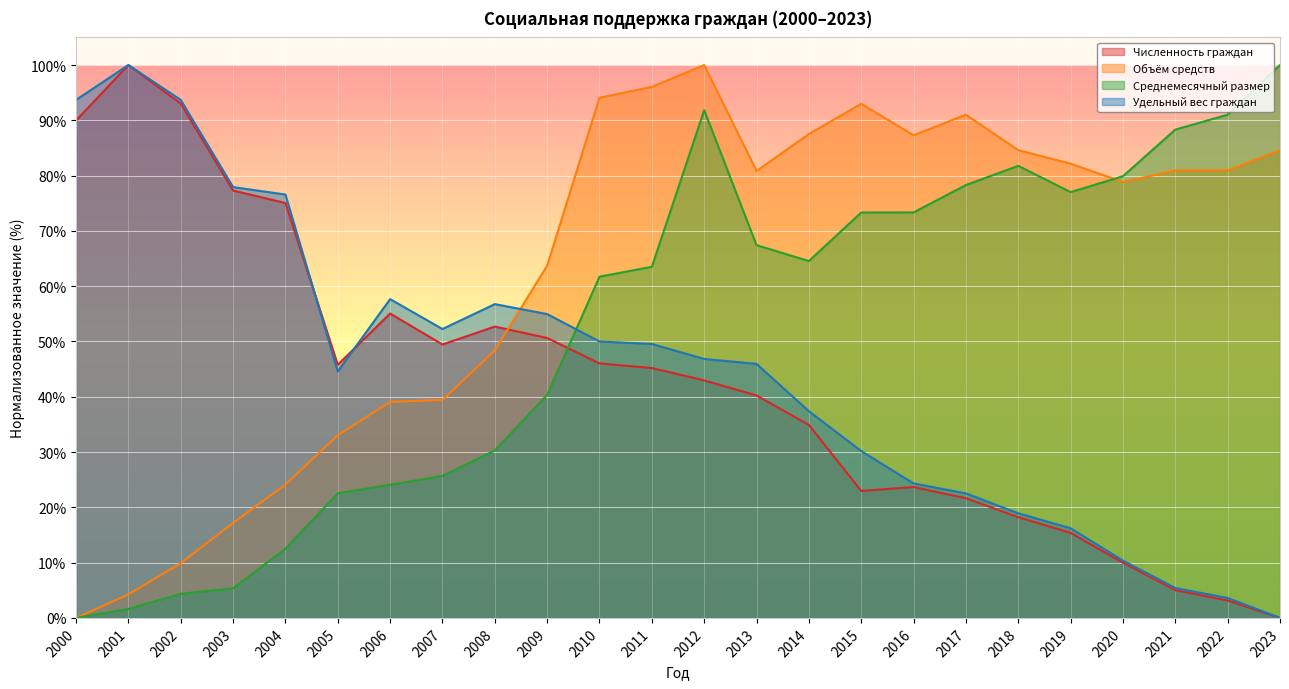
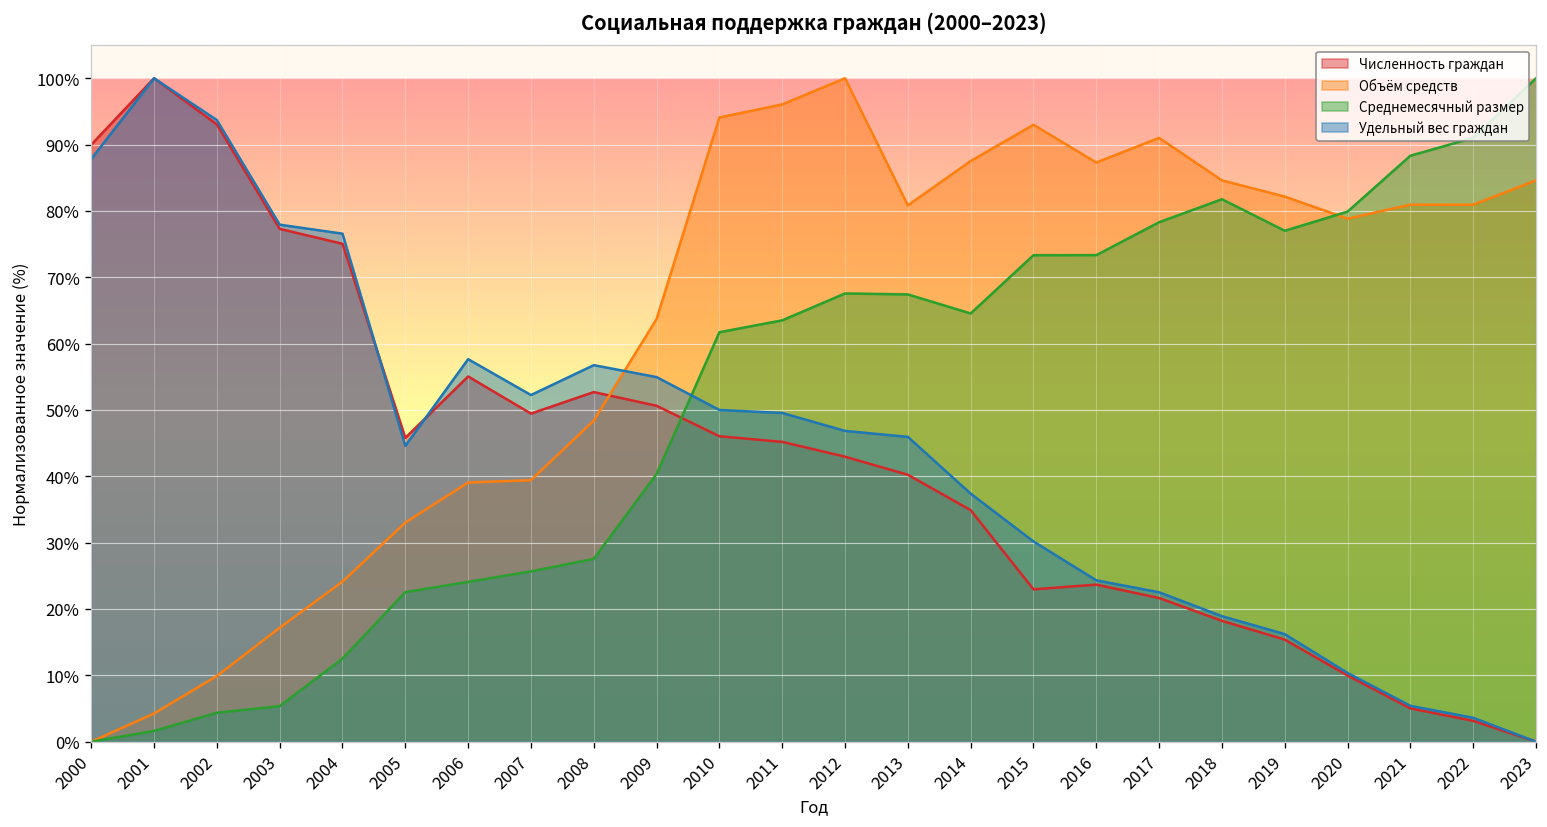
Удельный вес граждан, 2000: 94% -> 88%
Среднемесячный размер, 2008: 30% -> 28%
Среднемесячный размер, 2012: 92% -> 68%
